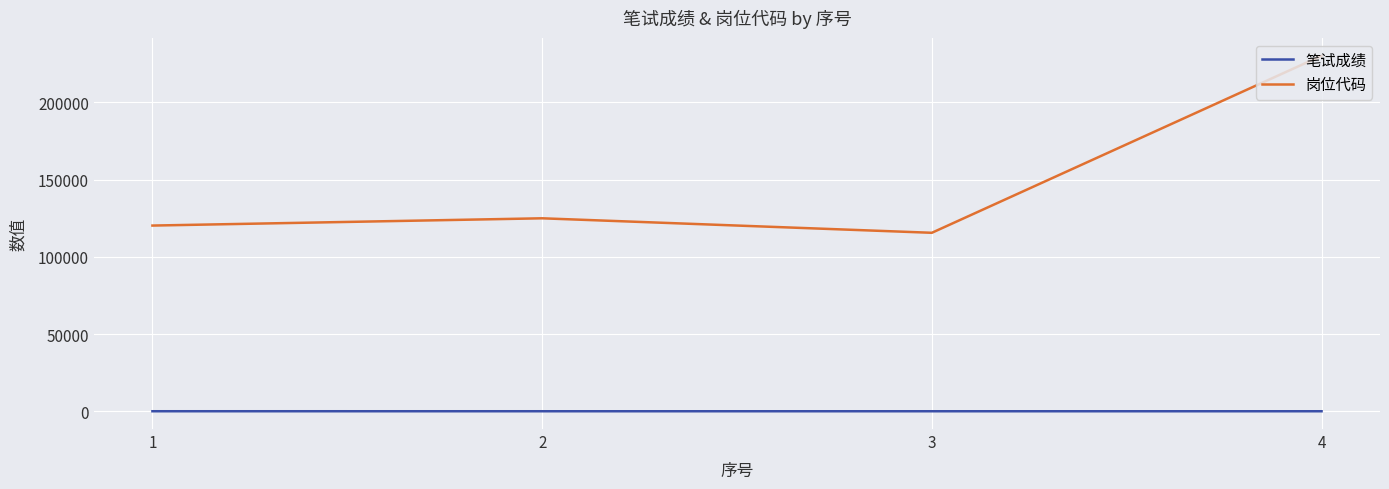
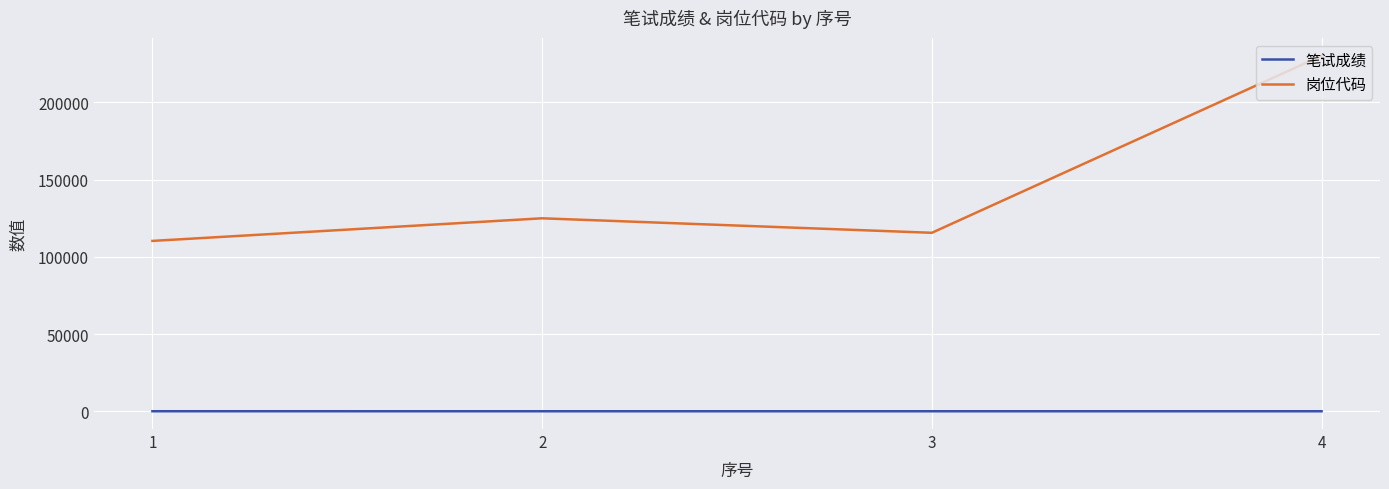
岗位代码, 1: 120000 -> 110000
